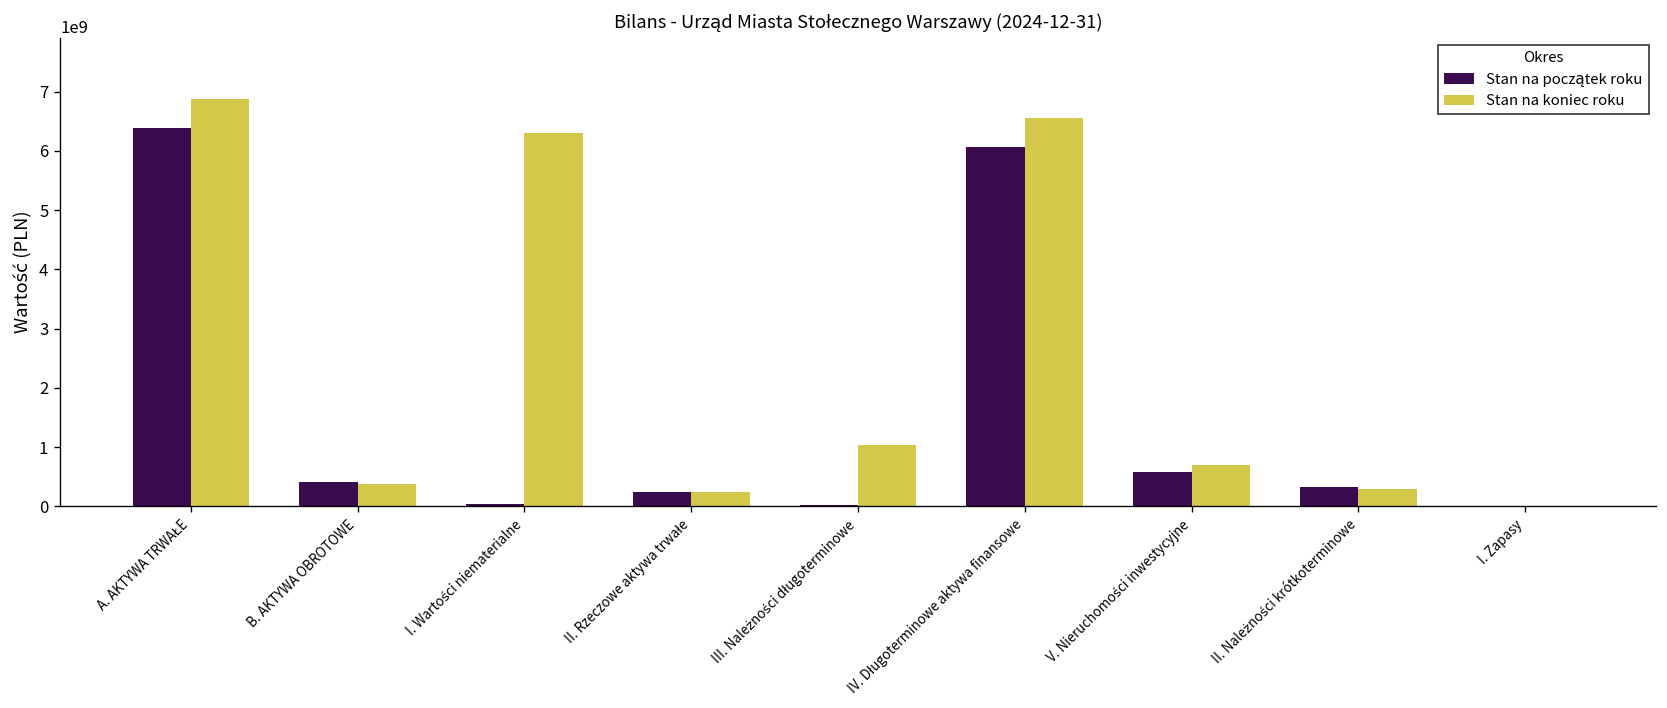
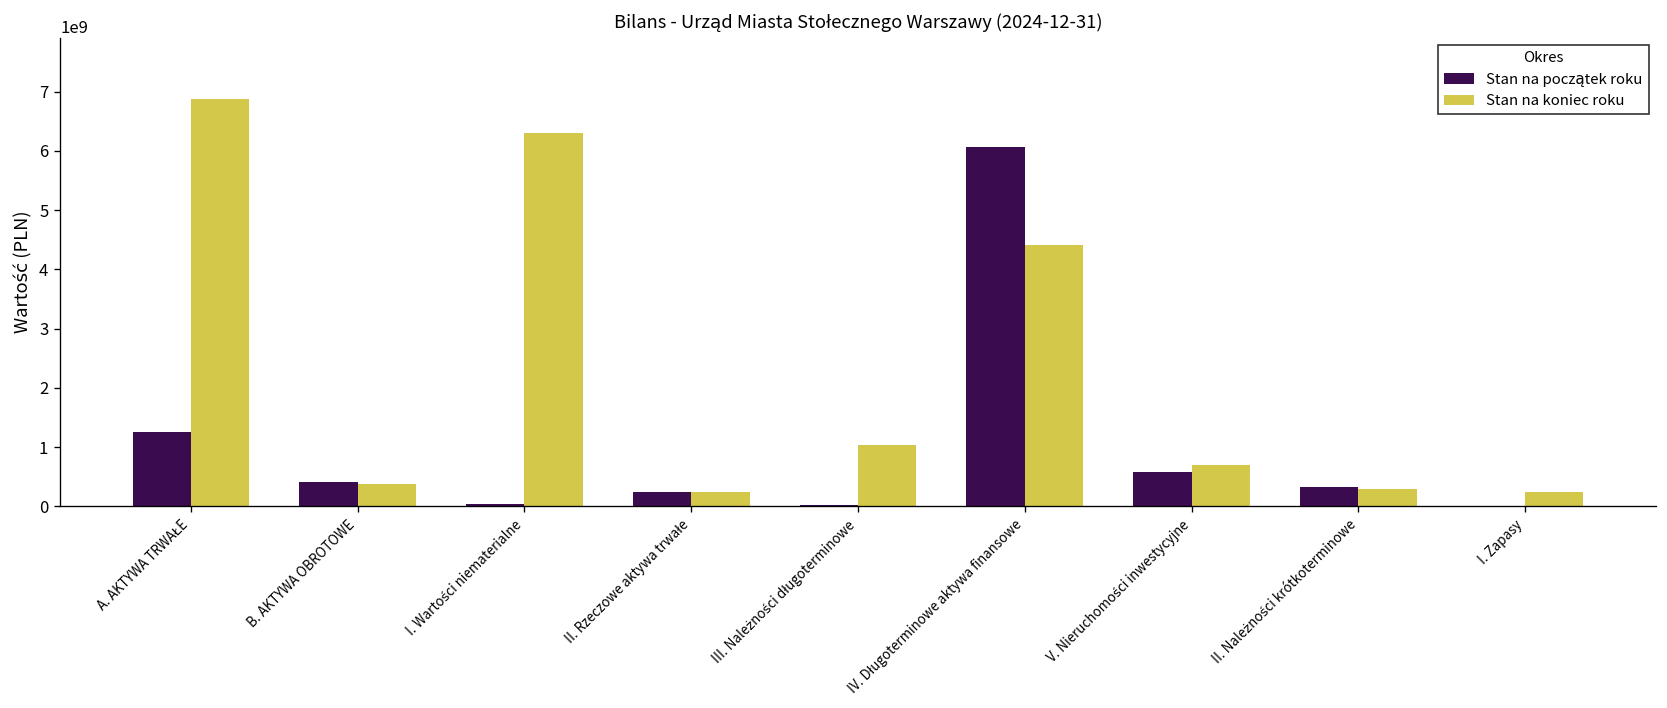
Stan na początek roku, A. AKTYWA TRWAŁE: 6400000000 -> 1200000000
Stan na koniec roku, IV. Długoterminowe aktywa finansowe: 6600000000 -> 4400000000
Stan na koniec roku, I. Zapasy: 0 -> 200000000
